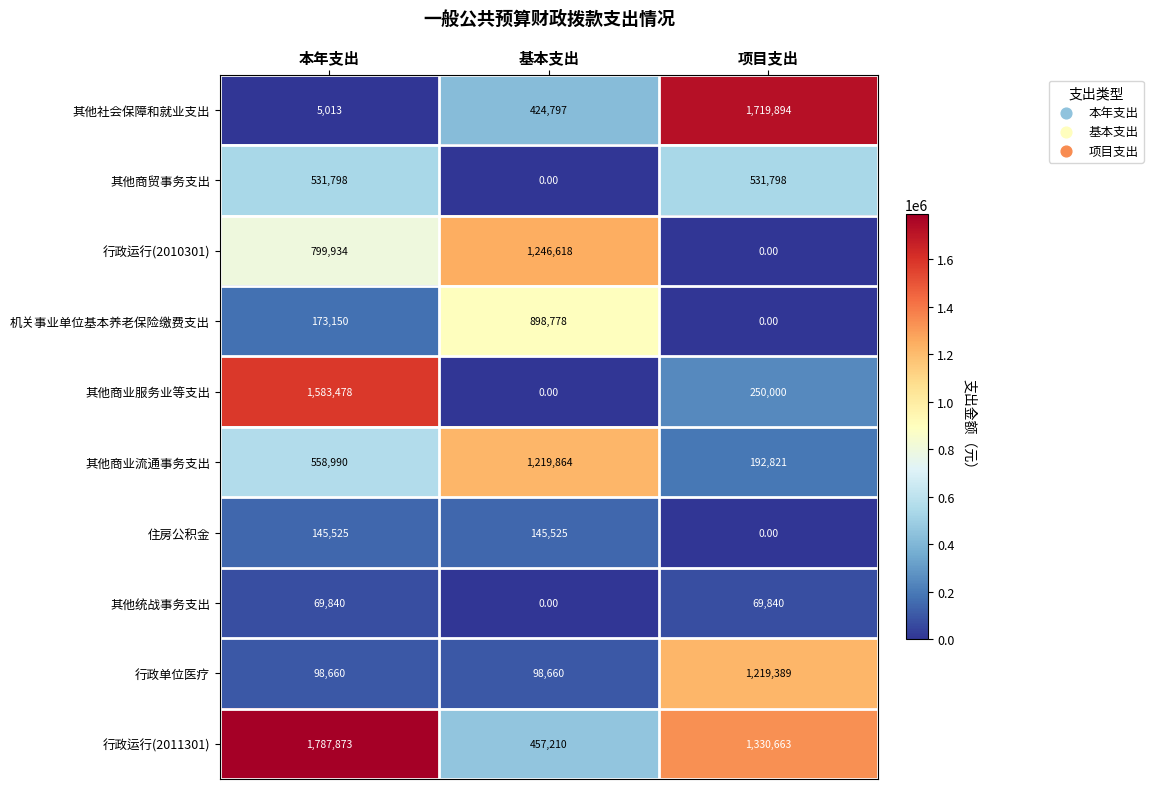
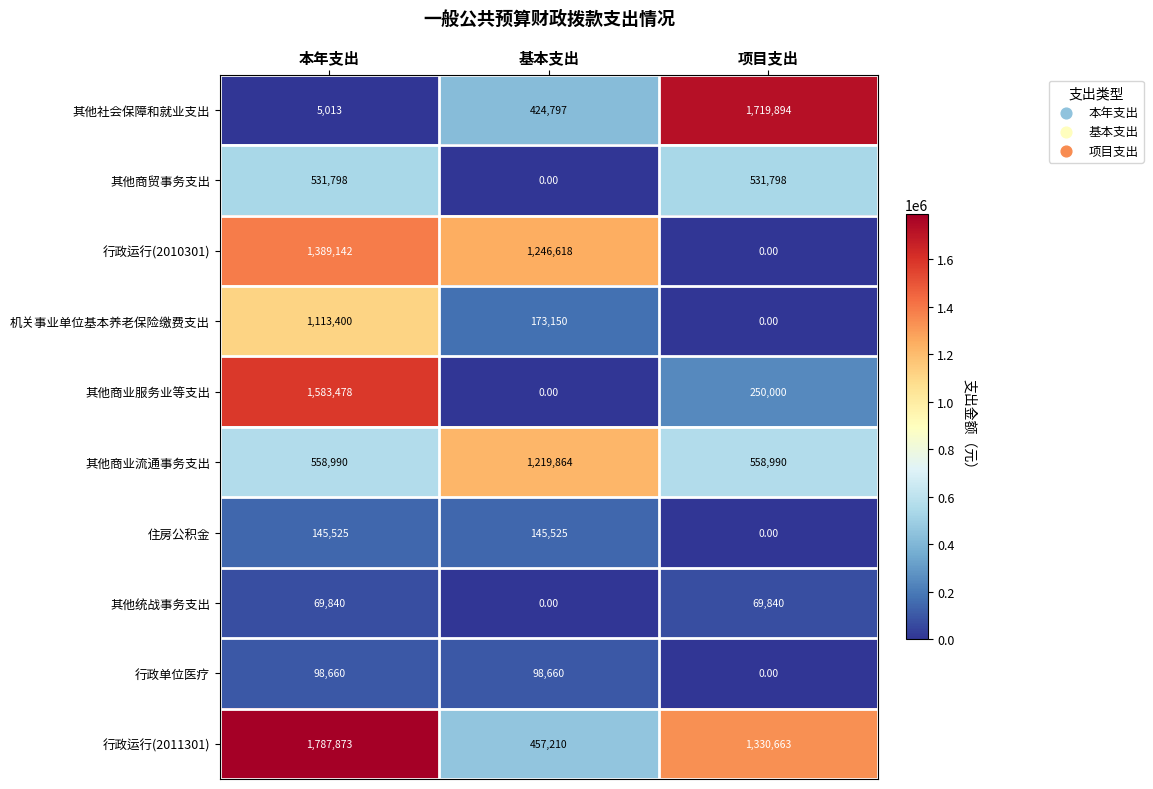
行政运行(2010301), 本年支出: 799,934 -> 1,389,142
机关事业单位基本养老保险缴费支出, 本年支出: 173,150 -> 1,113,400
机关事业单位基本养老保险缴费支出, 基本支出: 898,778 -> 173,150
其他商业流通事务支出, 项目支出: 192,821 -> 558,990
行政单位医疗, 项目支出: 1,219,389 -> 0.00
